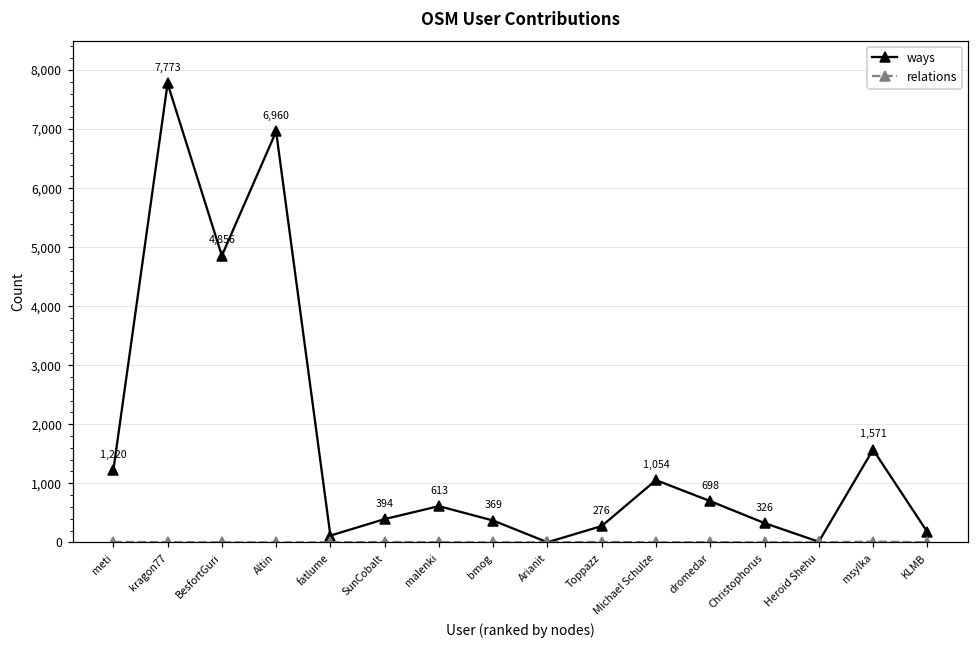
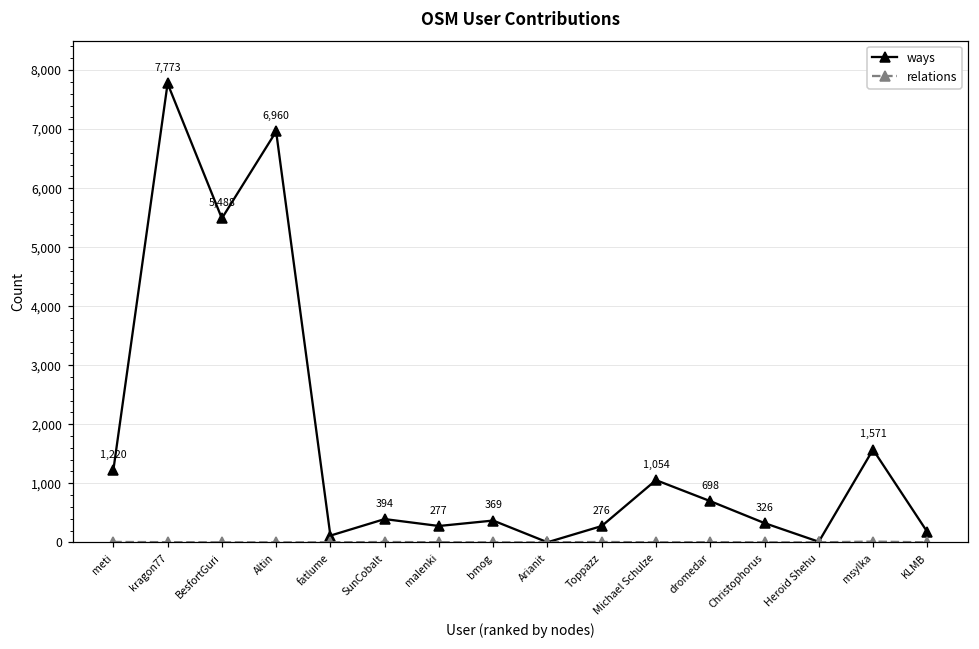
ways, BesfortGuri: 4,856 -> 5,488
ways, malenki: 613 -> 277
